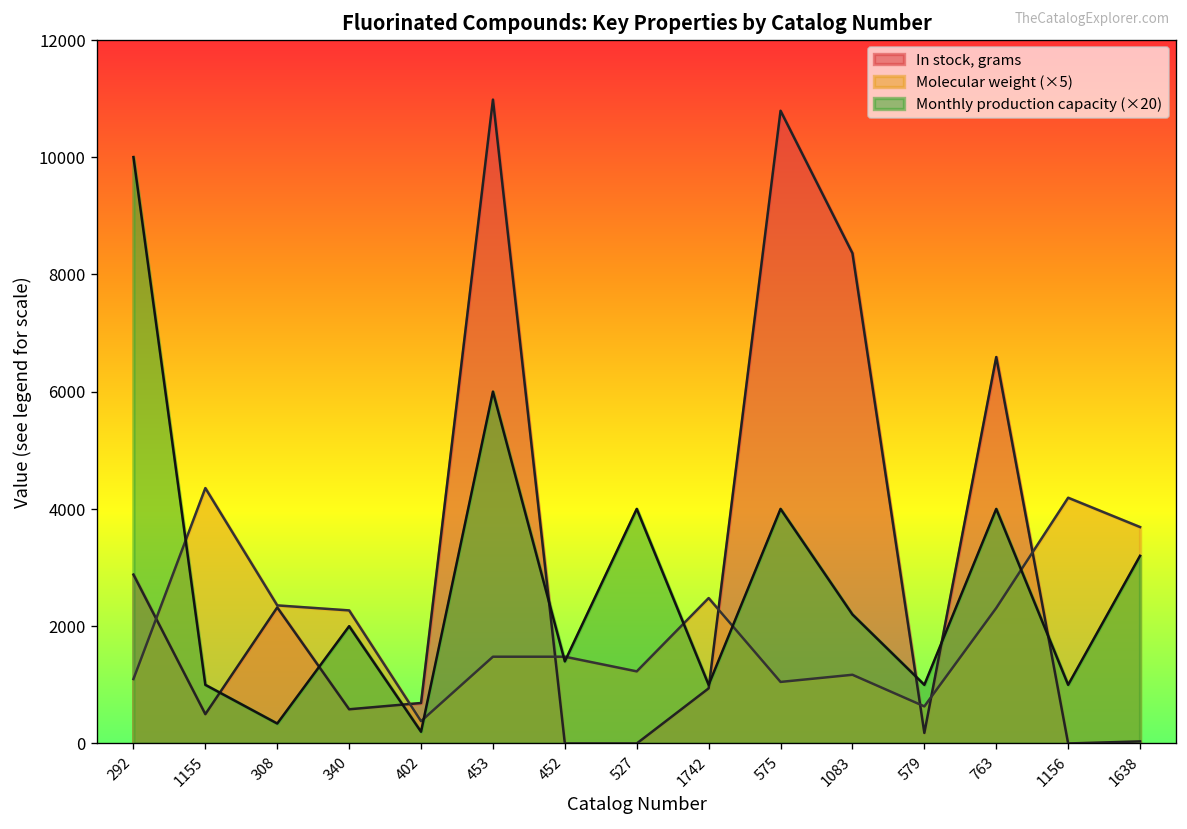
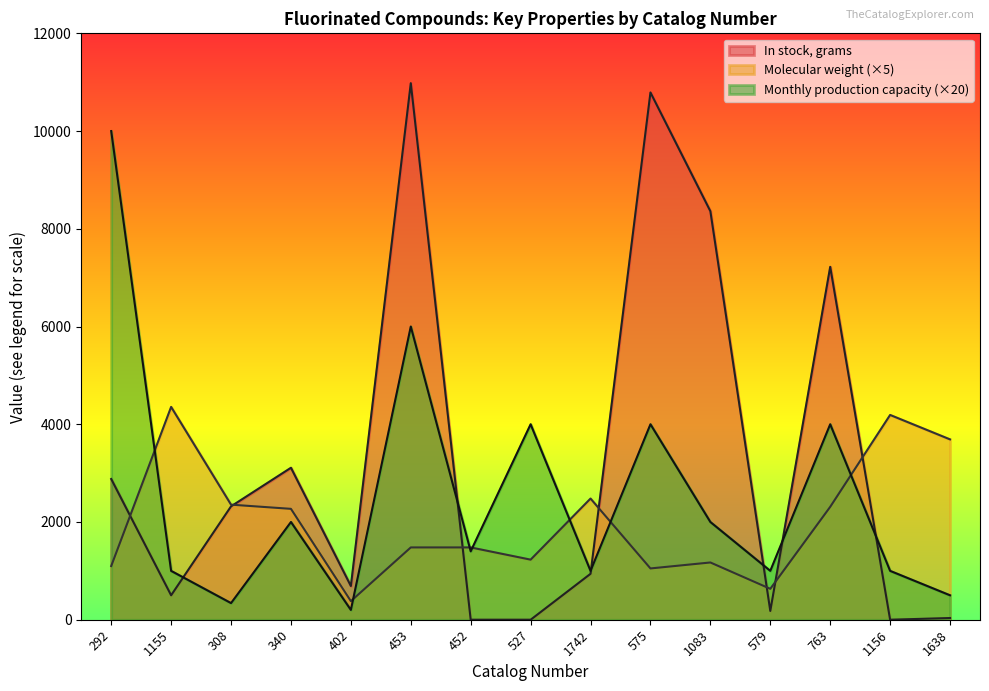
In stock, grams, 340: 600 -> 3100
Monthly production capacity (×20), 1083: 2200 -> 2000
In stock, grams, 763: 6600 -> 7200
Monthly production capacity (×20), 1638: 3200 -> 500
